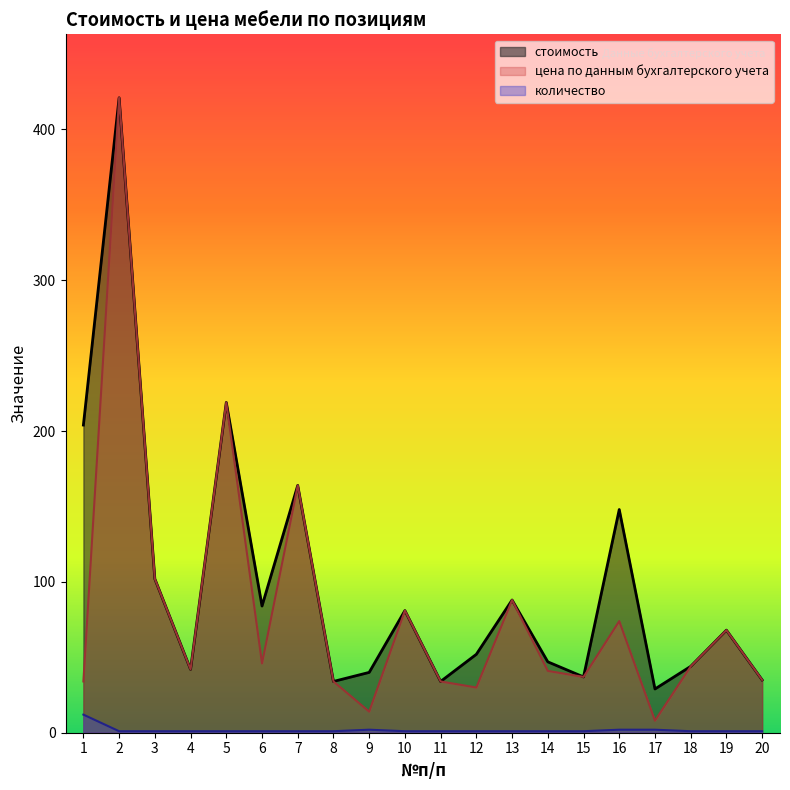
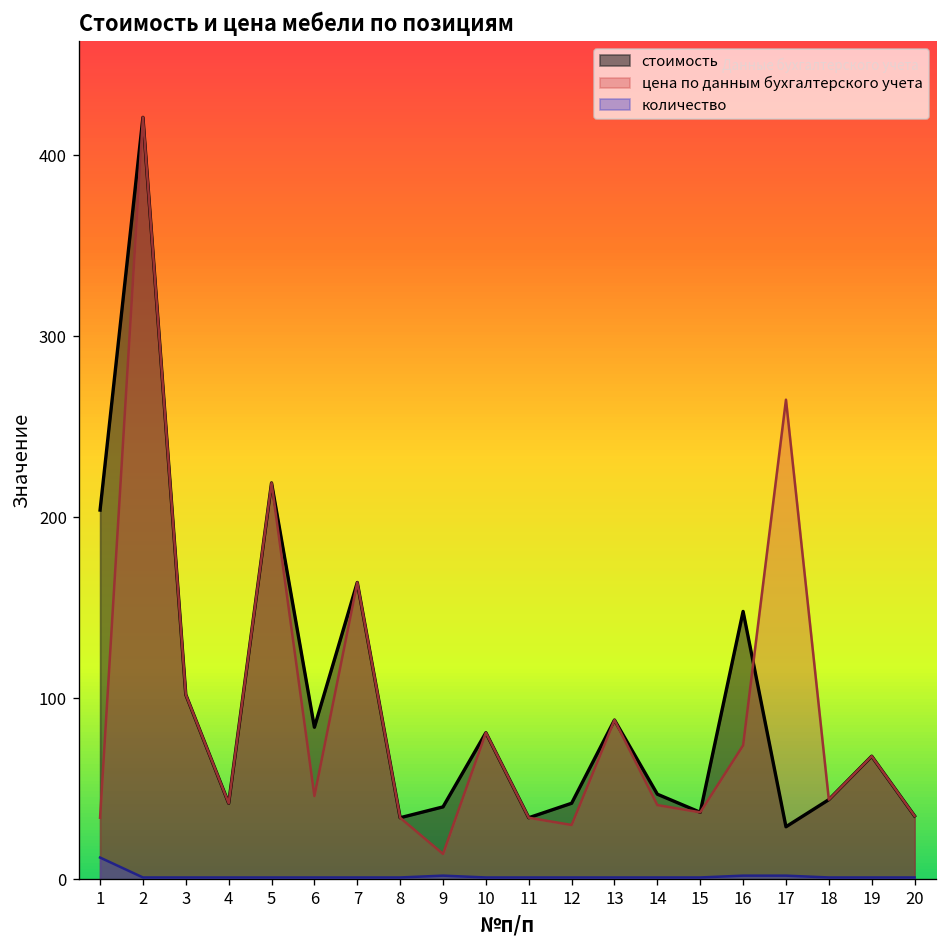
стоимость, 12: 52 -> 42
цена по данным бухгалтерского учета, 17: 8 -> 265
